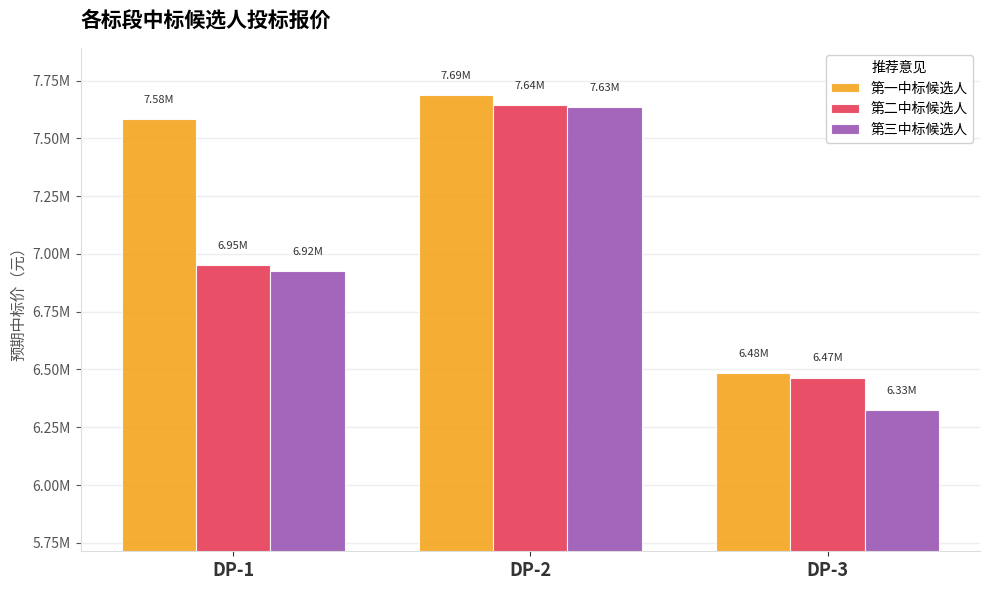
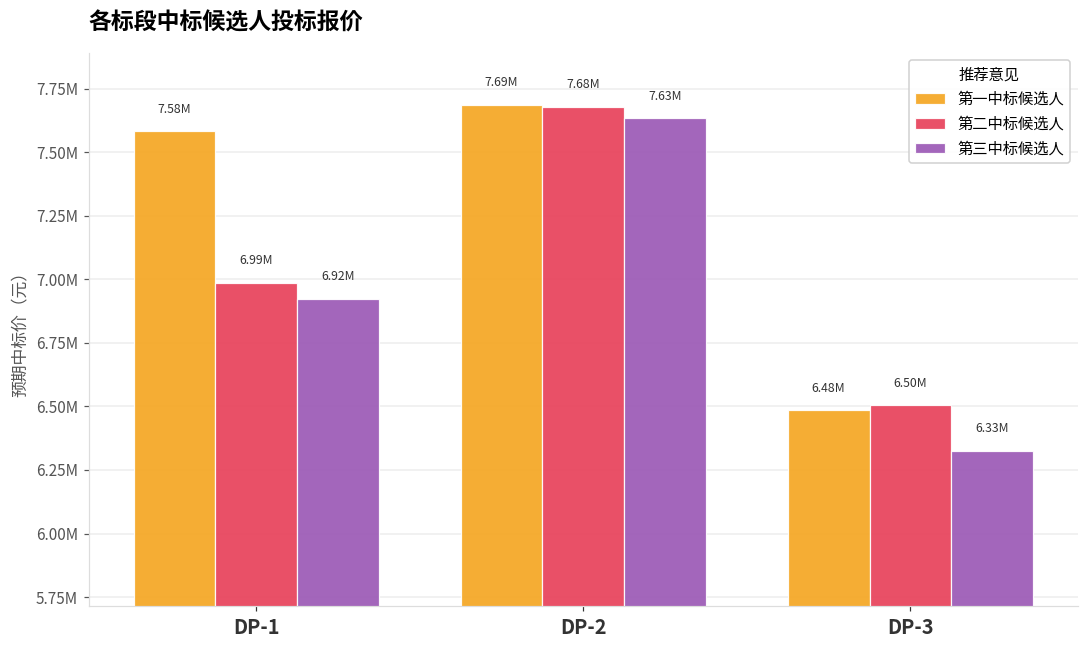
第二中标候选人, DP-1: 6.95M -> 6.99M
第二中标候选人, DP-2: 7.64M -> 7.68M
第二中标候选人, DP-3: 6.47M -> 6.50M
